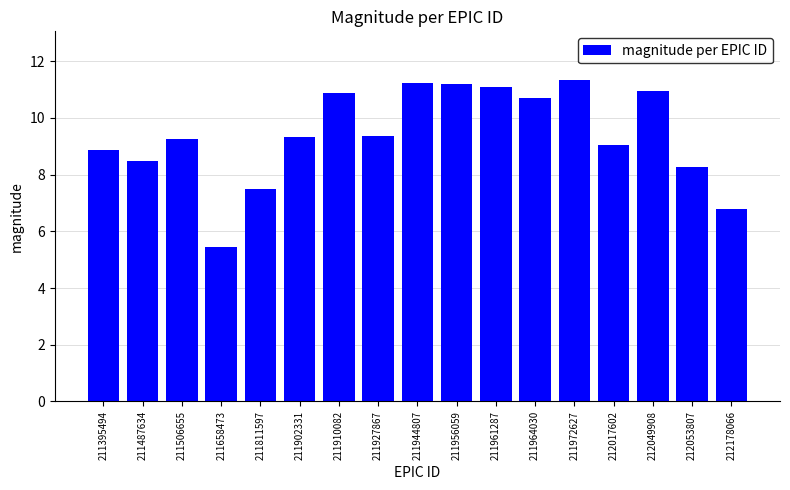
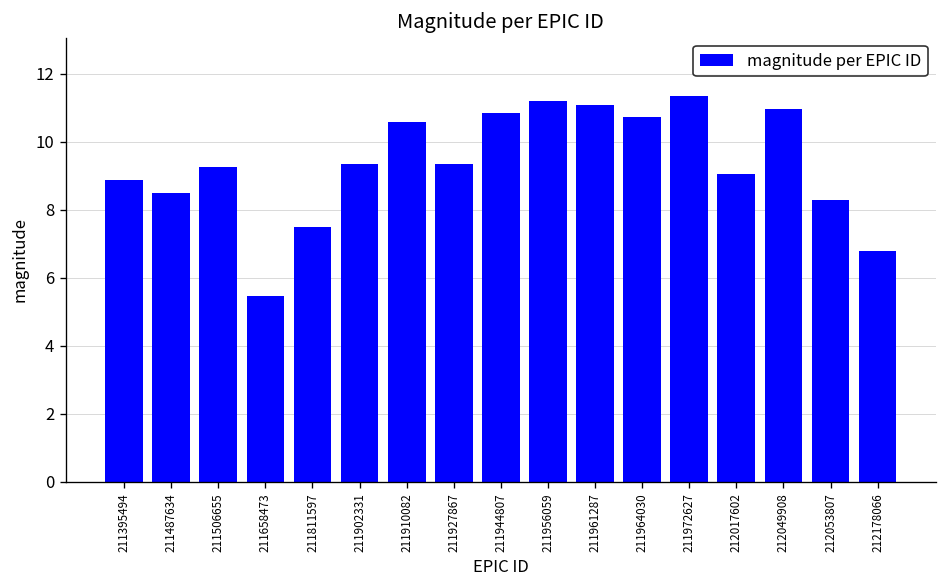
211910082: 10.9 -> 10.6
211944807: 11.2 -> 10.8
